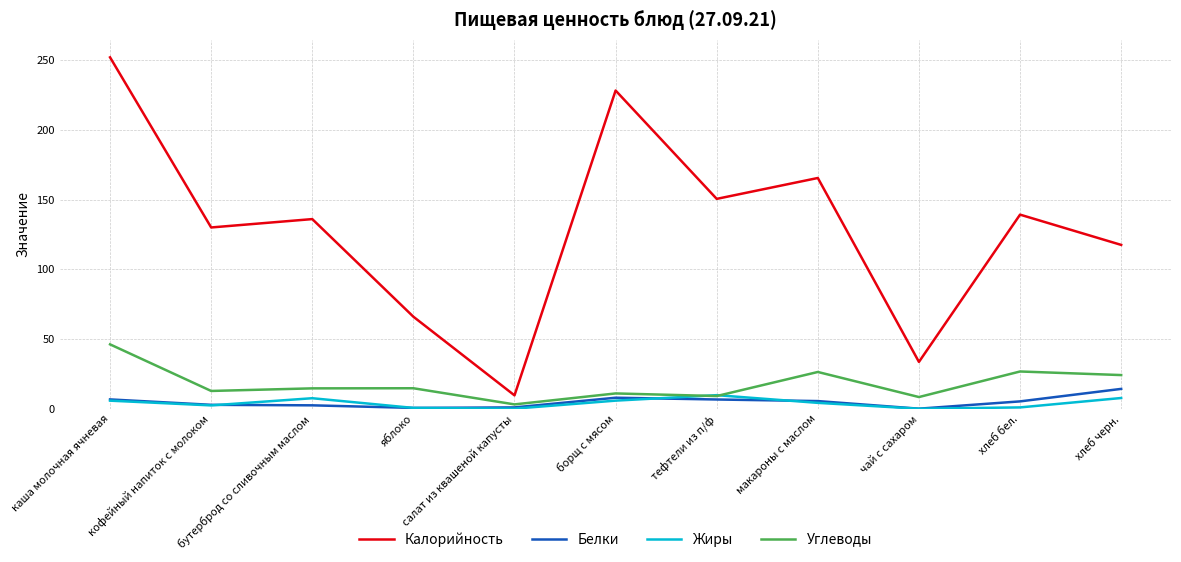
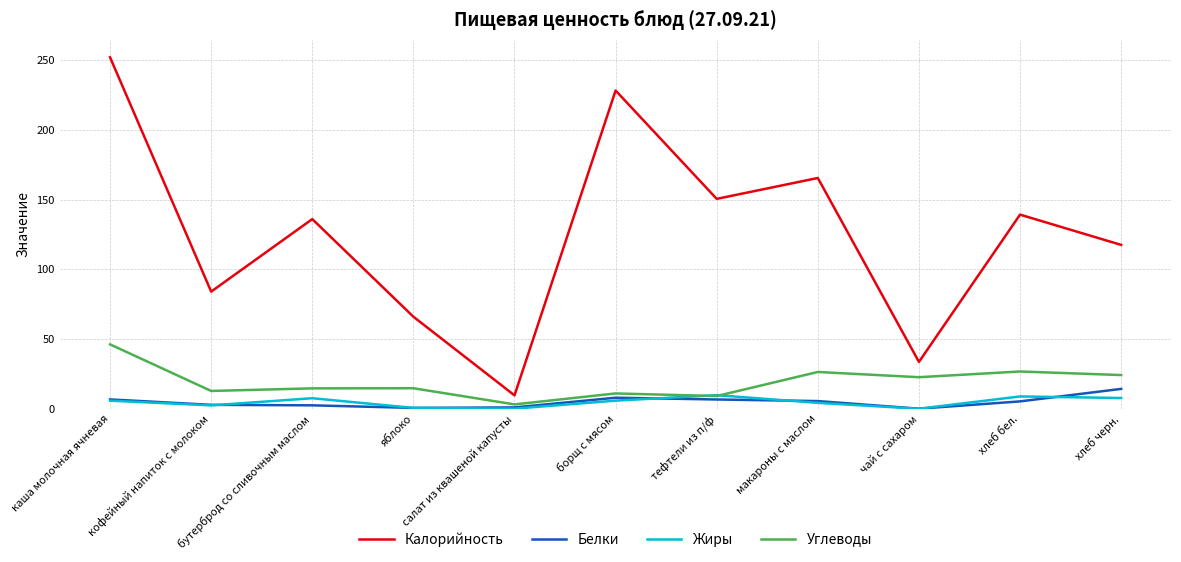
Калорийность, кофейный напиток с молоком: 130 -> 84
Углеводы, чай с сахаром: 8 -> 23
Жиры, хлеб бел.: 1 -> 9
